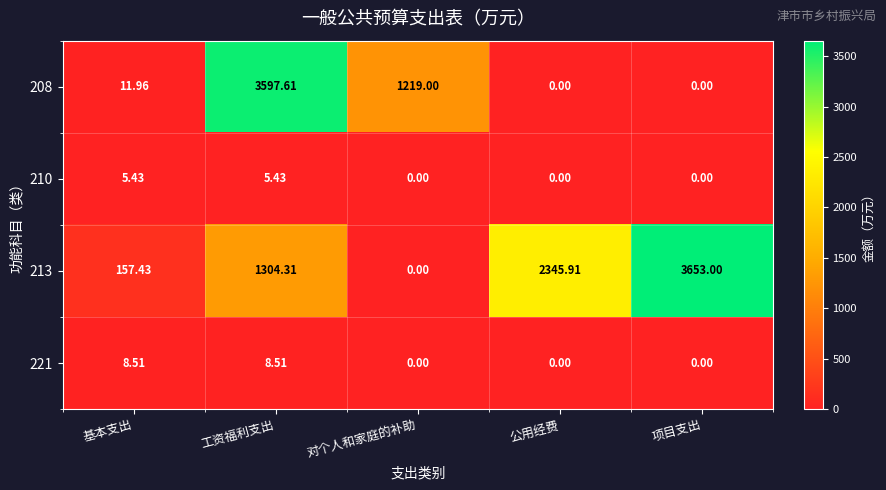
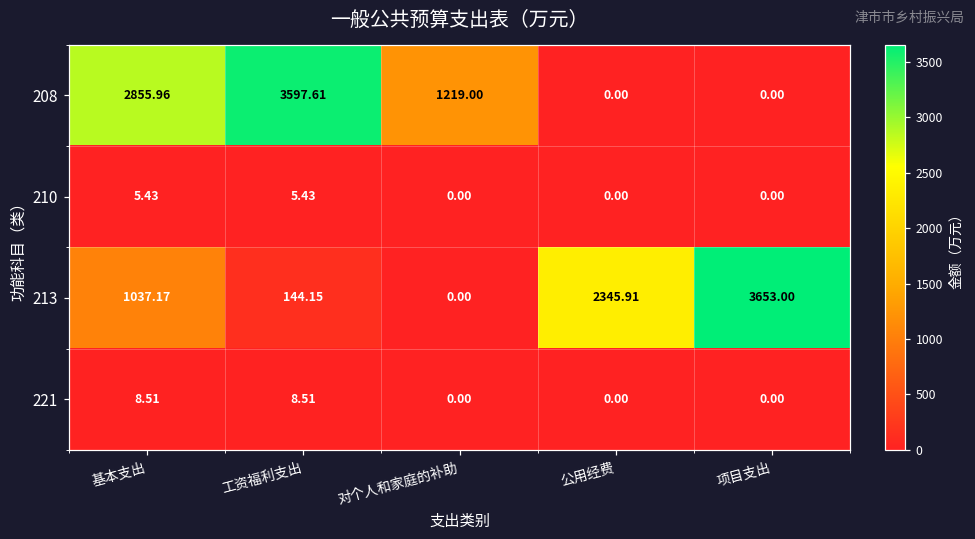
208, 基本支出: 11.96 -> 2855.96
213, 基本支出: 157.43 -> 1037.17
213, 工资福利支出: 1304.31 -> 144.15
